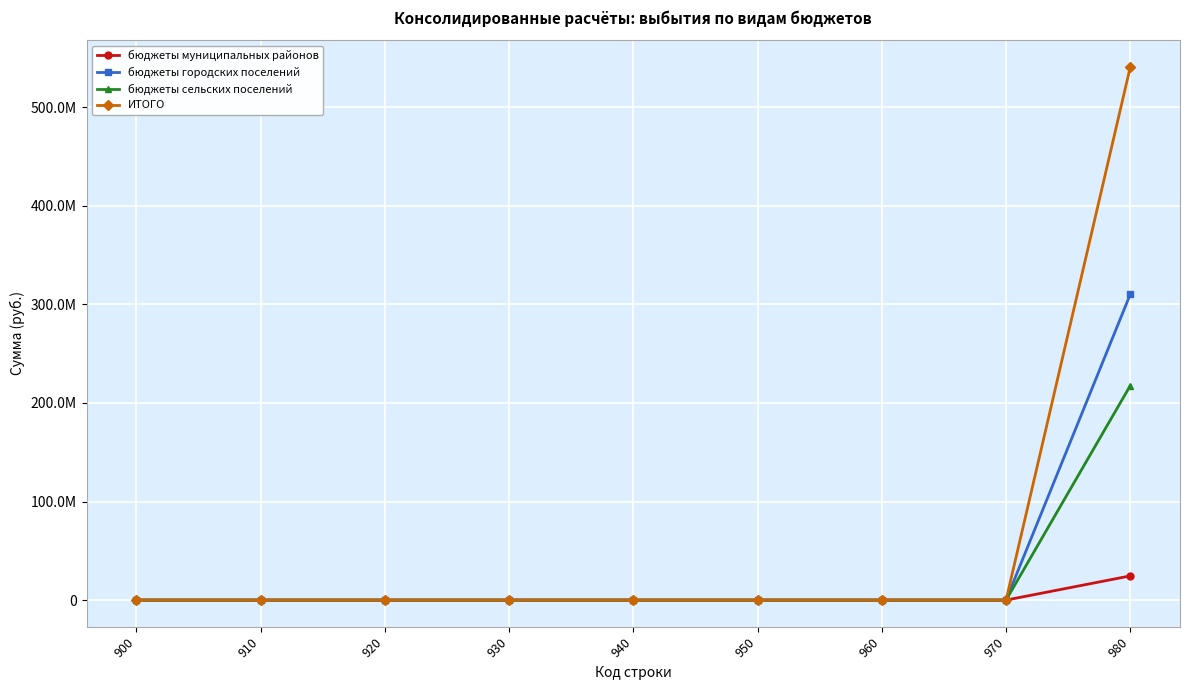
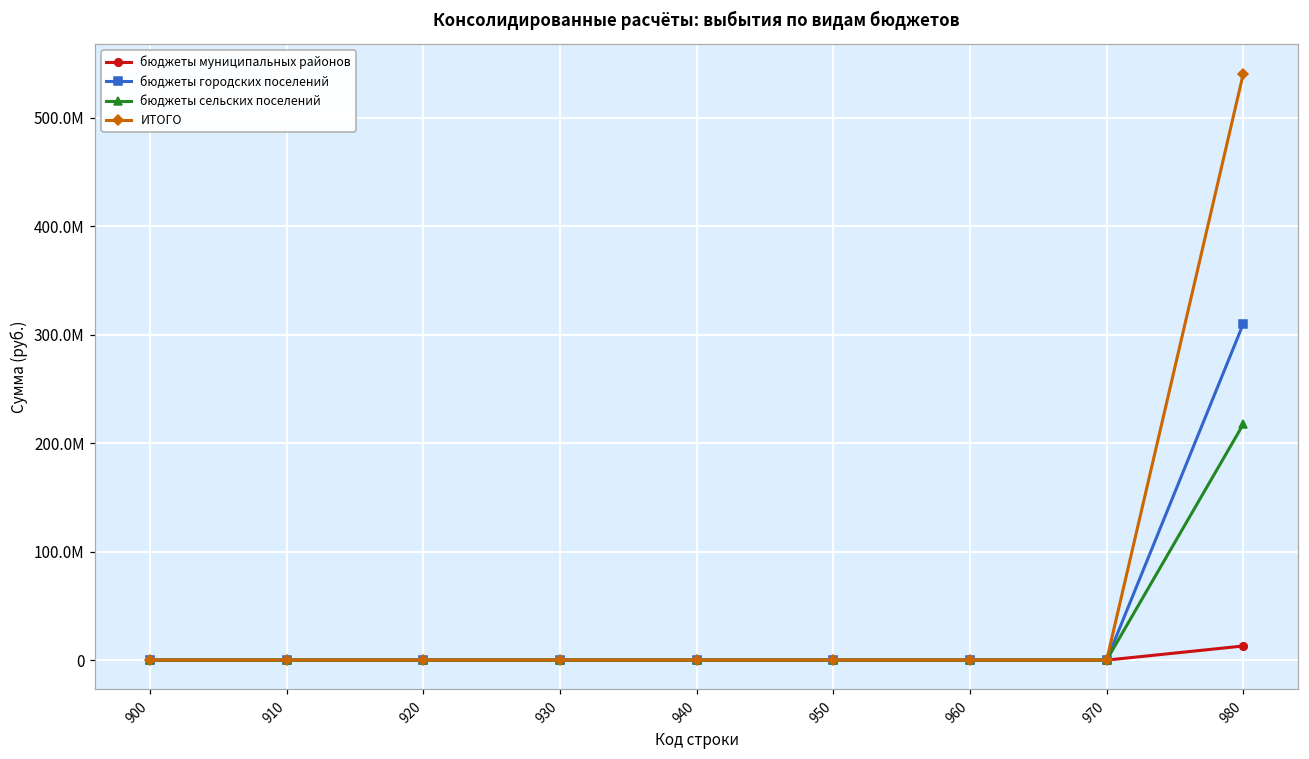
бюджеты муниципальных районов, 980: 20000000 -> 10000000
